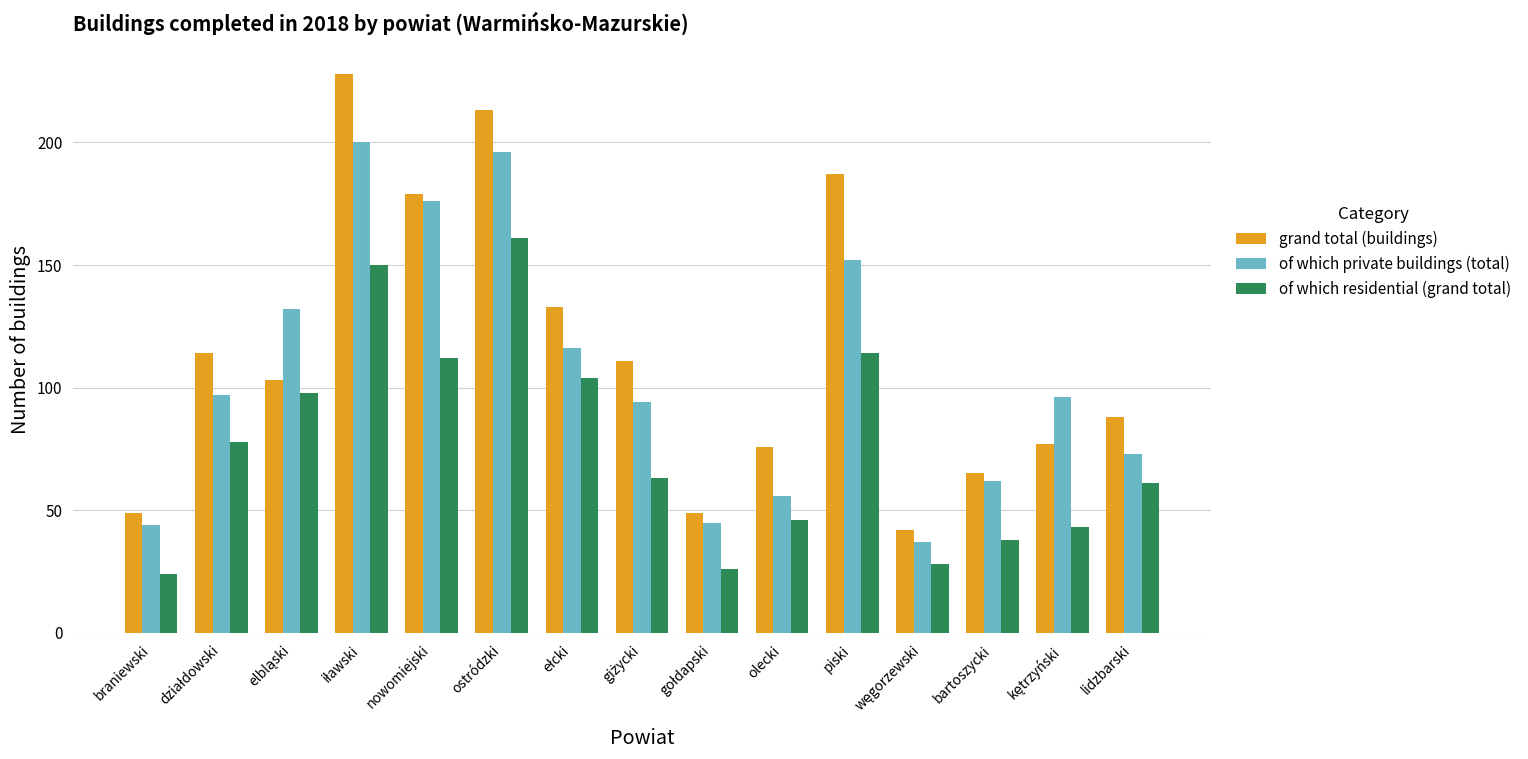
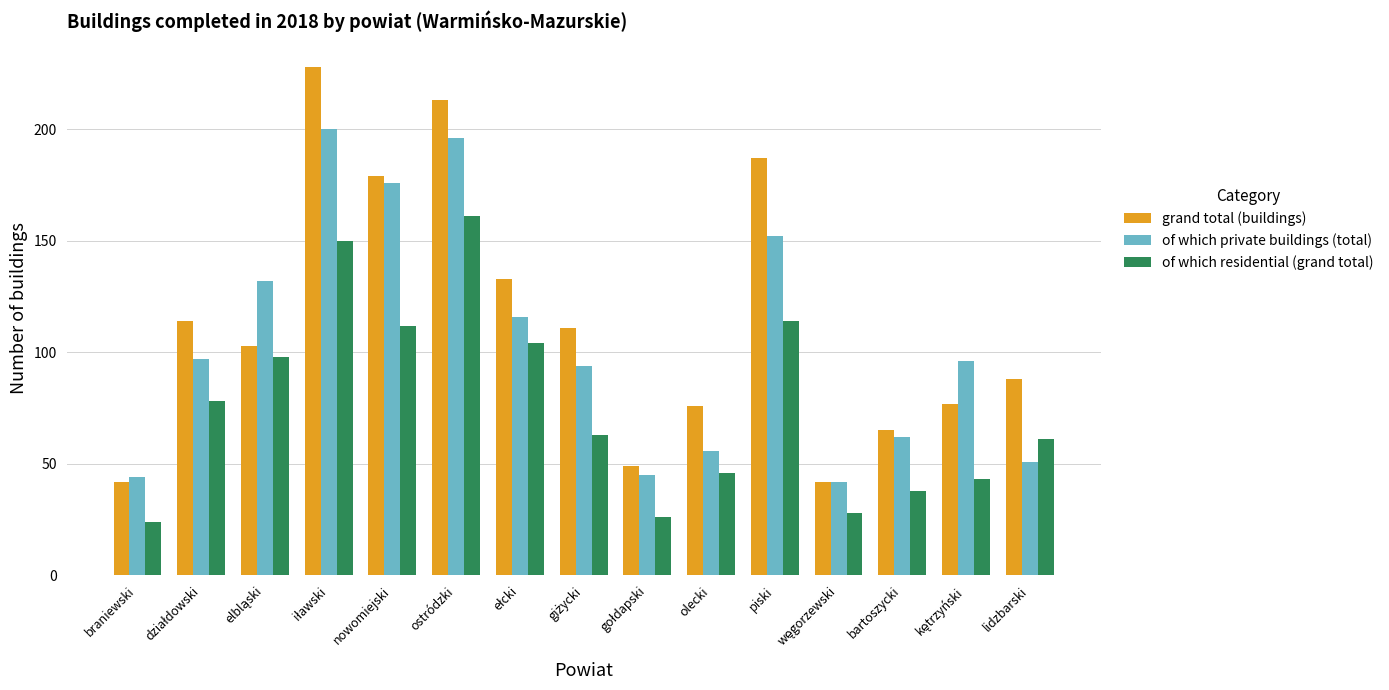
grand total (buildings), braniewski: 49 -> 42
of which private buildings (total), węgorzewski: 37 -> 42
of which private buildings (total), lidzbarski: 73 -> 51
